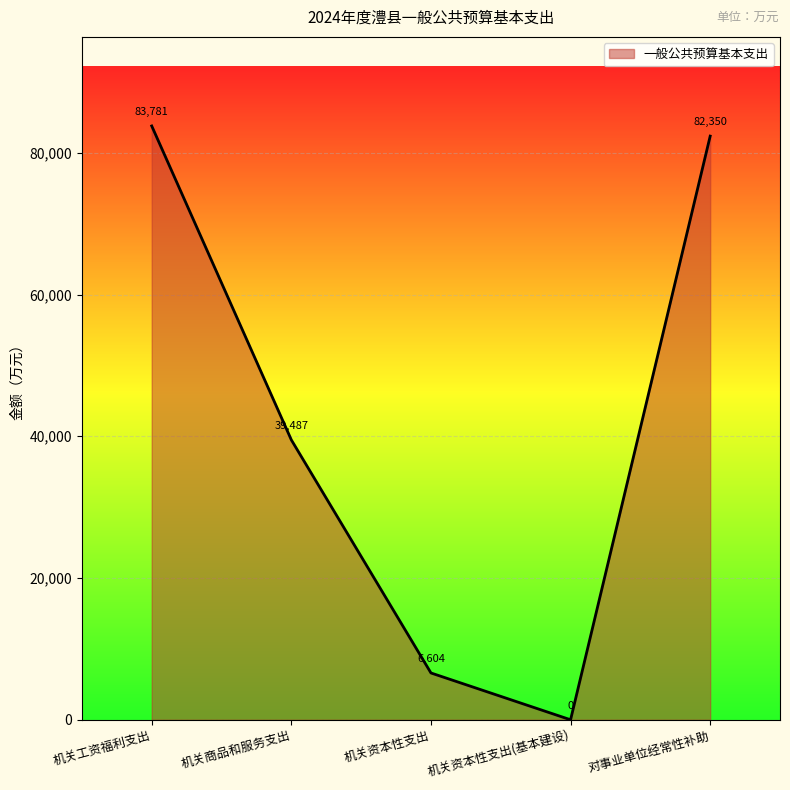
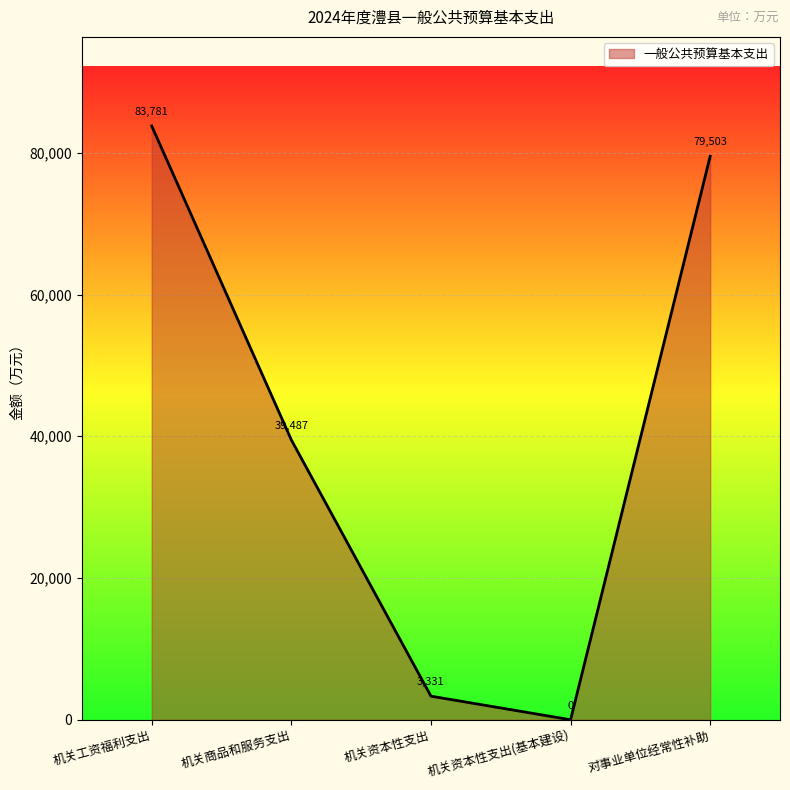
机关资本性支出: 6,604 -> 3,331
对事业单位经常性补助: 82,350 -> 79,503
